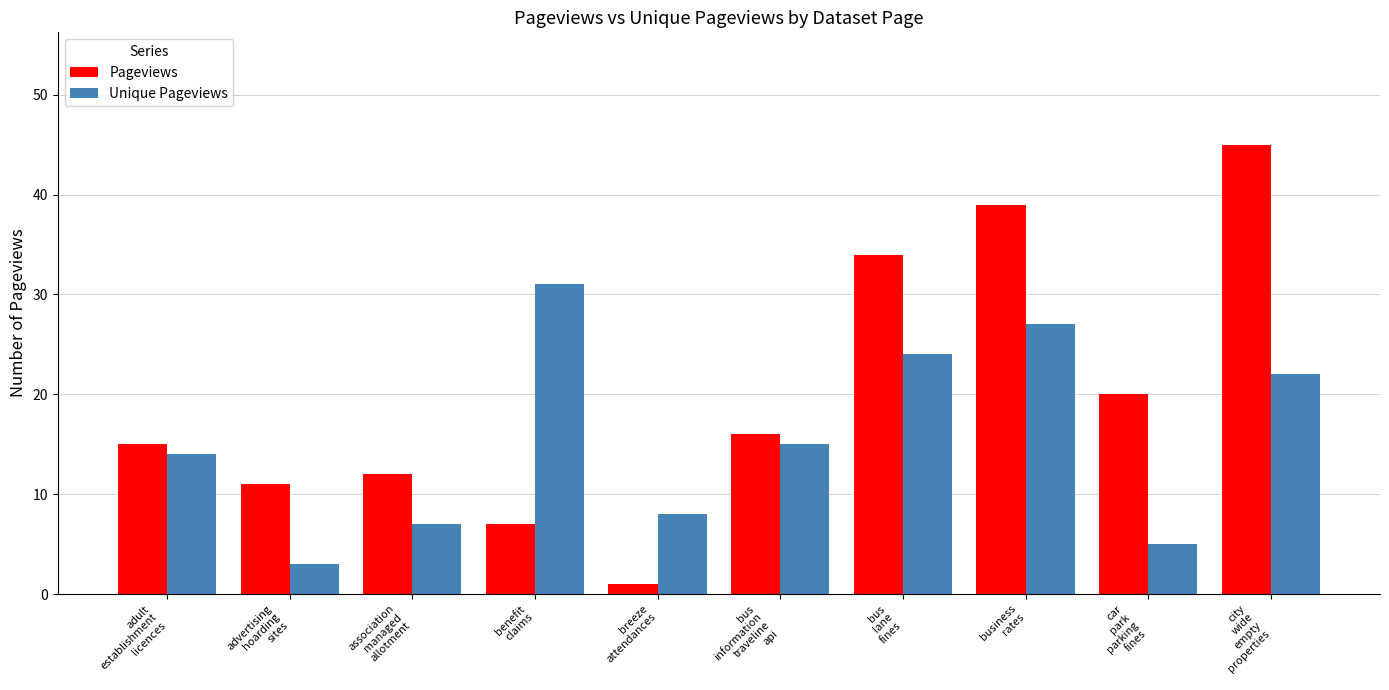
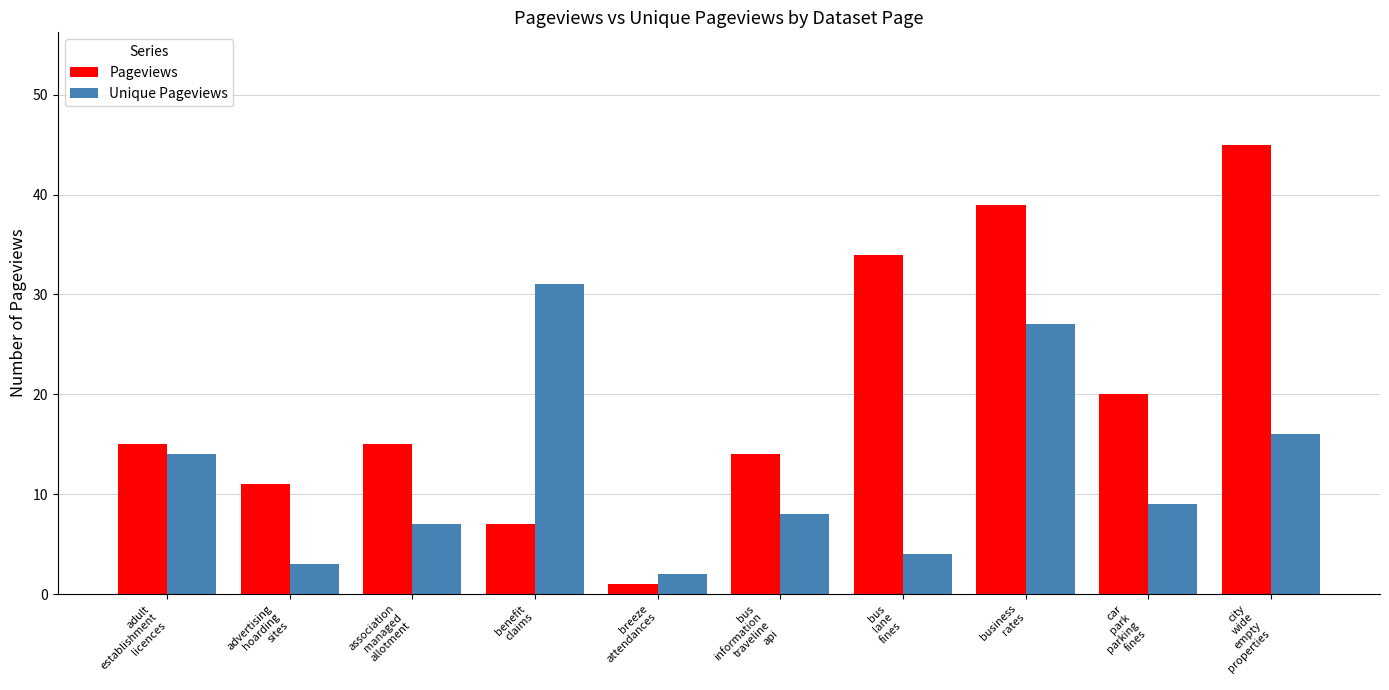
Pageviews, association managed allotment: 12 -> 15
Unique Pageviews, breeze attendances: 8 -> 2
Pageviews, bus information traveline api: 16 -> 14
Unique Pageviews, bus information traveline api: 15 -> 8
Unique Pageviews, bus lane fines: 24 -> 4
Unique Pageviews, car park parking fines: 5 -> 9
Unique Pageviews, city wide empty properties: 22 -> 16
